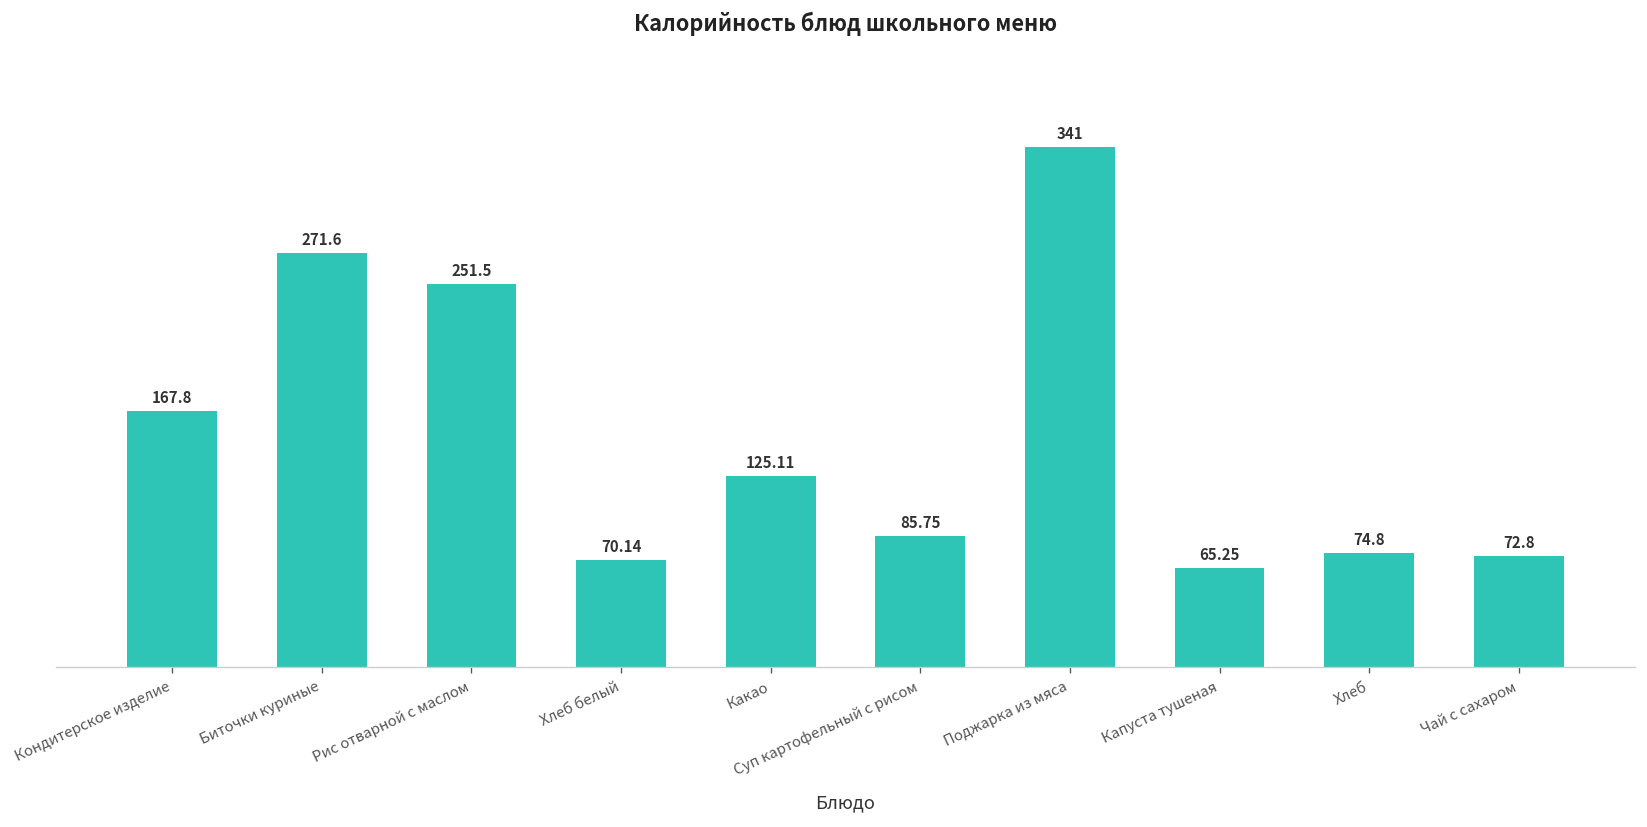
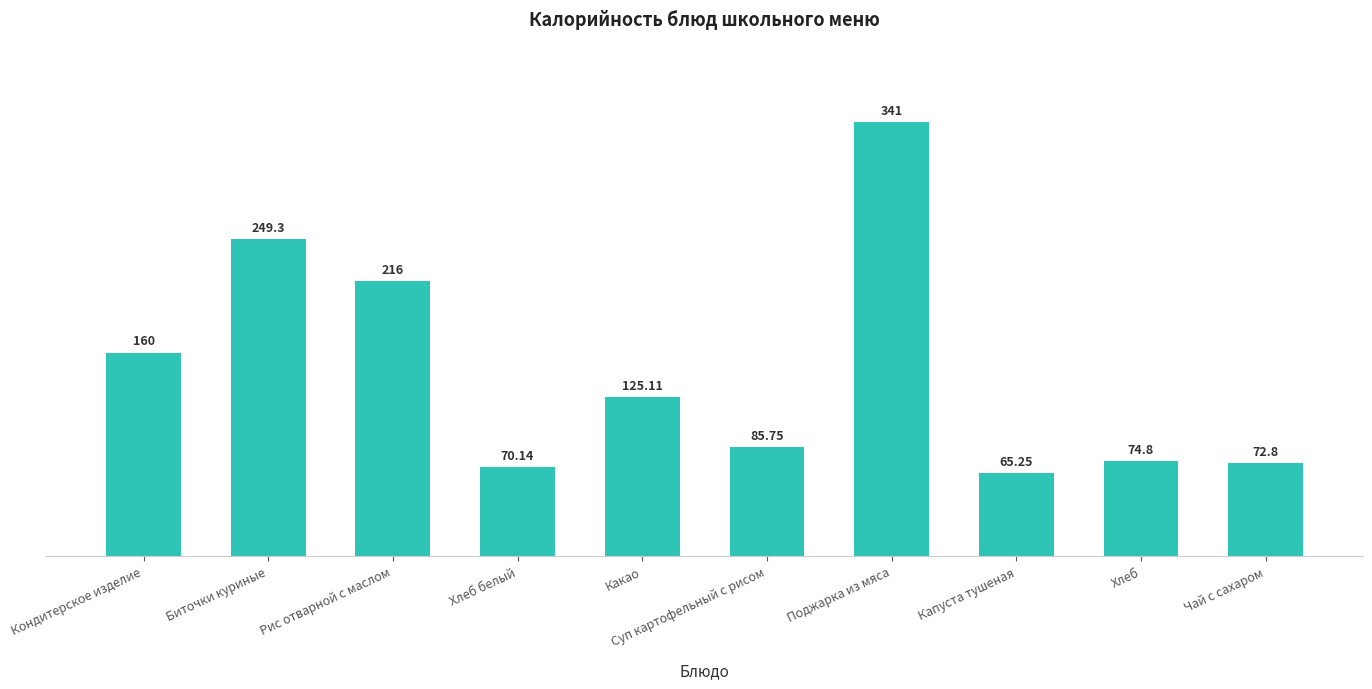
Кондитерское изделие: 167.8 -> 160
Биточки куриные: 271.6 -> 249.3
Рис отварной с маслом: 251.5 -> 216
